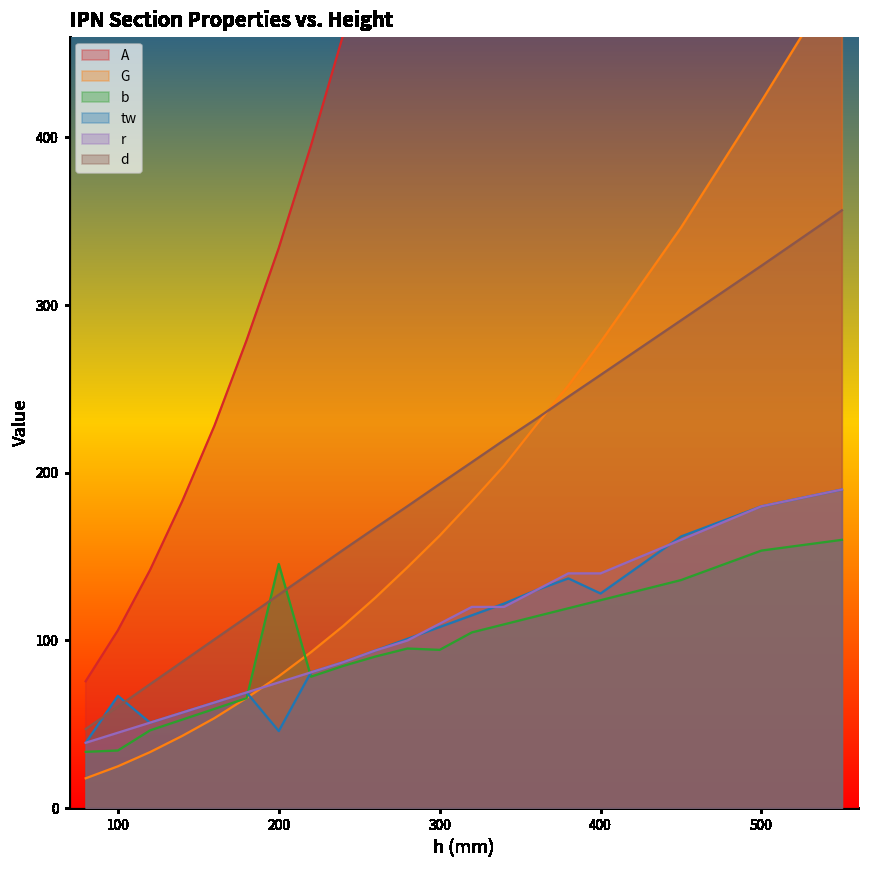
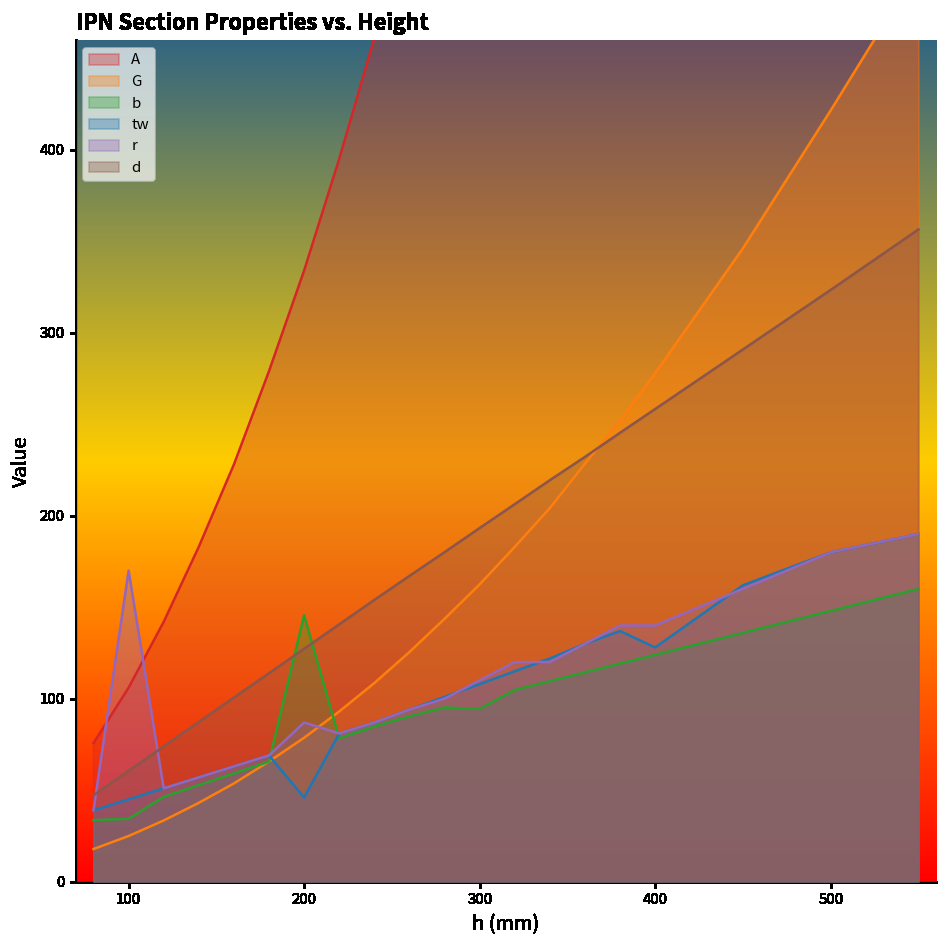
tw, 100: 67 -> 45
r, 100: 45 -> 170
r, 200: 75 -> 87
b, 500: 154 -> 148
